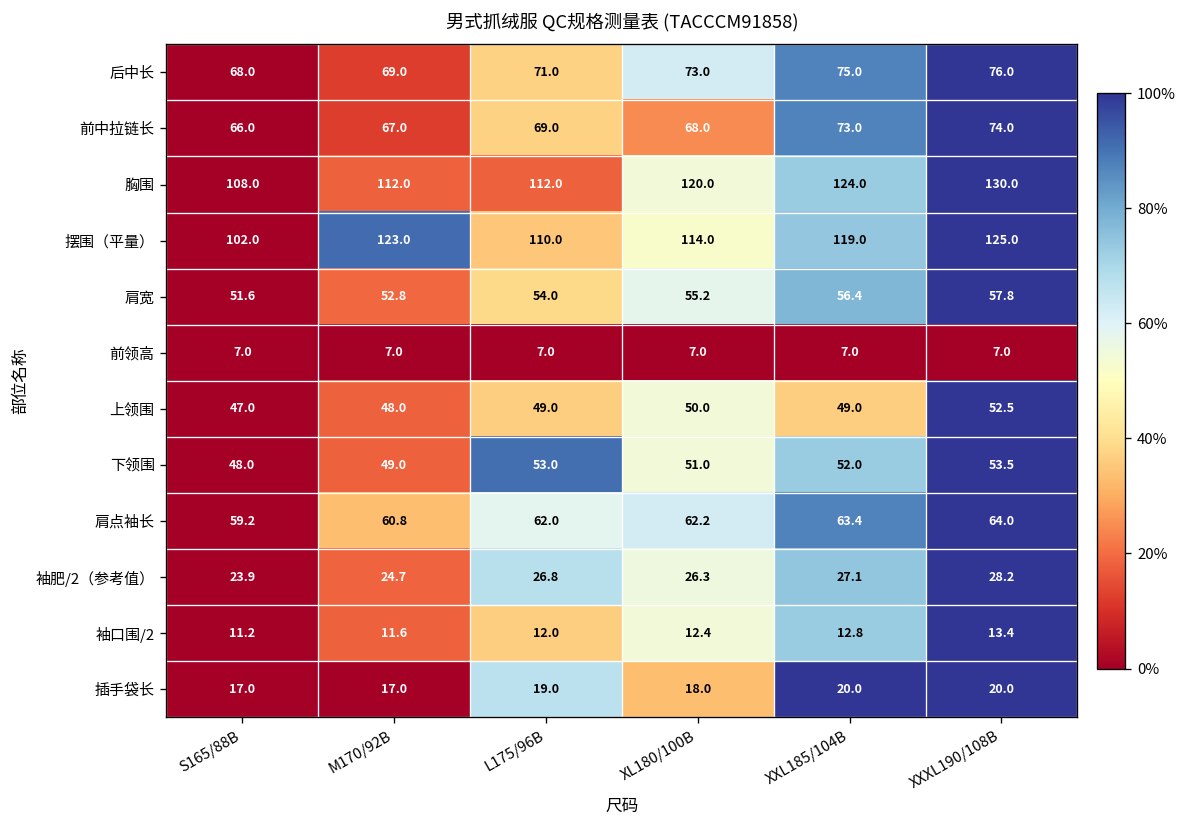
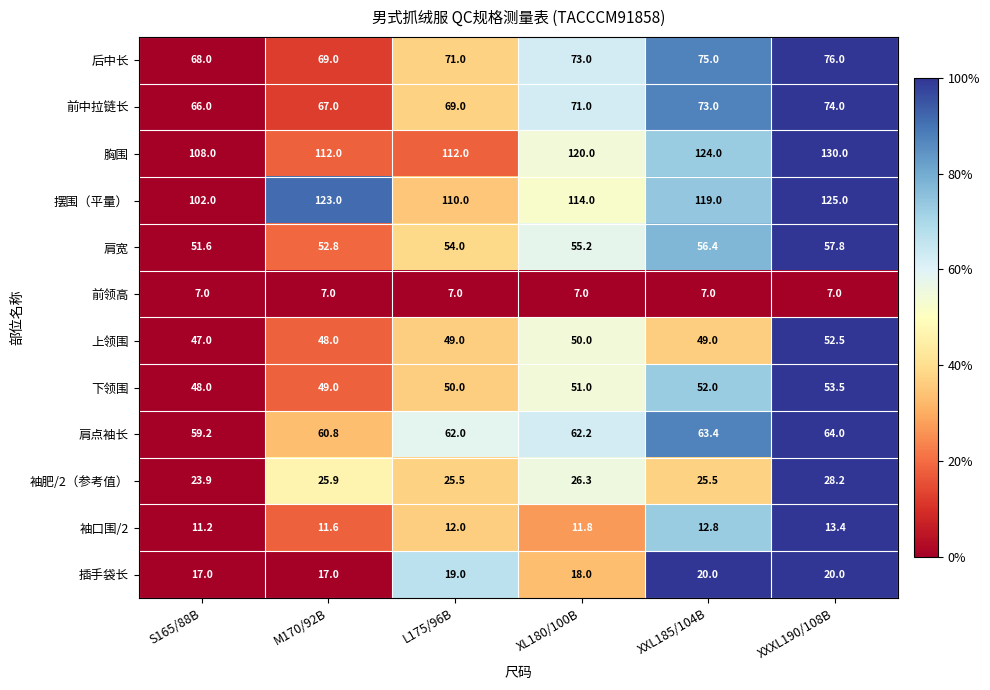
前中拉链长, XL180/100B: 68.0 -> 71.0
下领围, L175/96B: 53.0 -> 50.0
袖肥/2（参考值）, M170/92B: 24.7 -> 25.9
袖肥/2（参考值）, L175/96B: 26.8 -> 25.5
袖肥/2（参考值）, XXL185/104B: 27.1 -> 25.5
袖口围/2, XL180/100B: 12.4 -> 11.8
